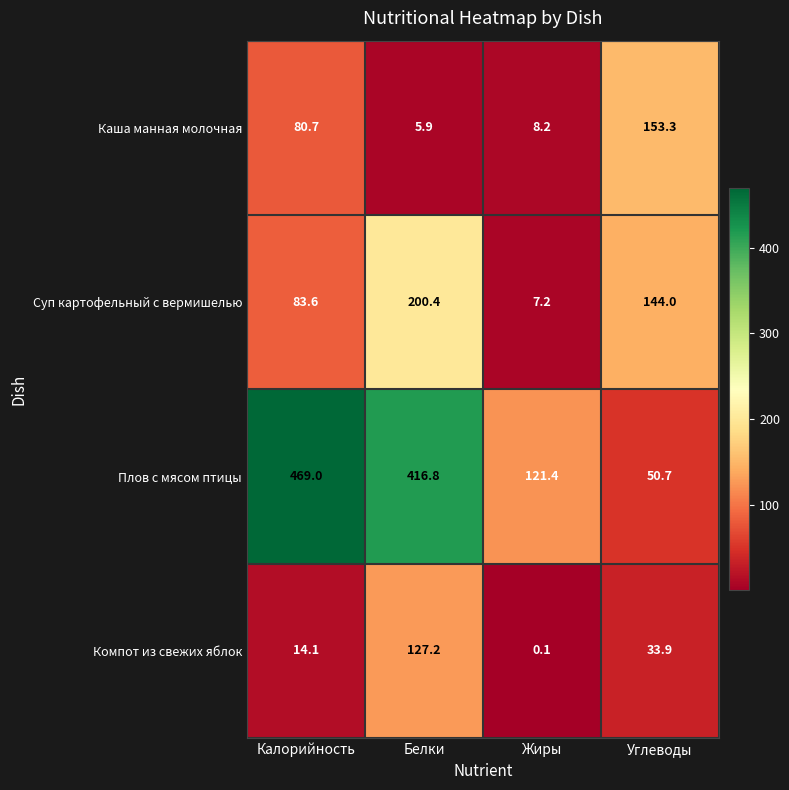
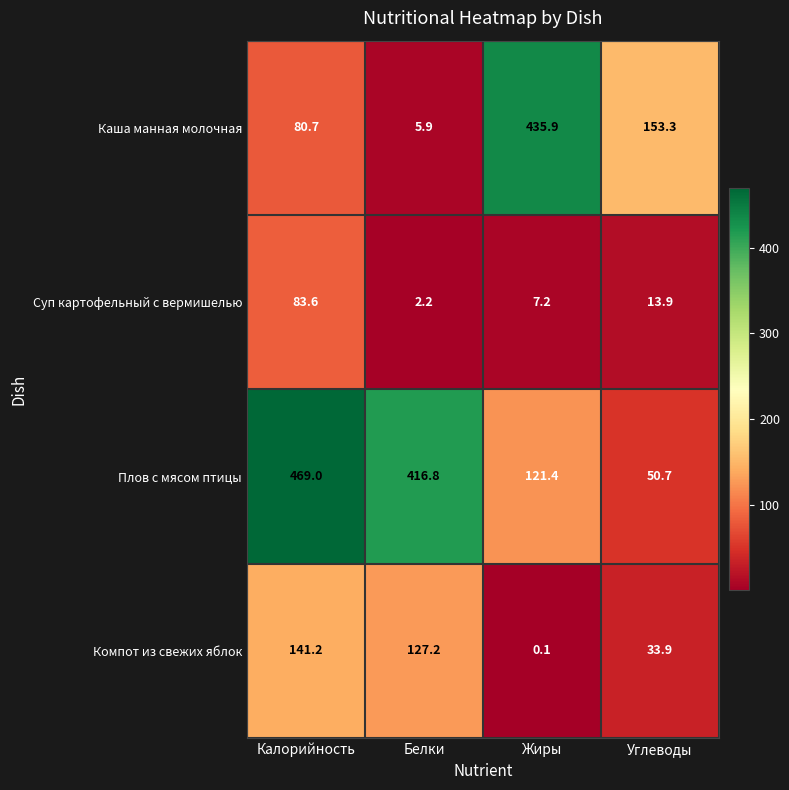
Каша манная молочная, Жиры: 8.2 -> 435.9
Суп картофельный с вермишелью, Белки: 200.4 -> 2.2
Суп картофельный с вермишелью, Углеводы: 144.0 -> 13.9
Компот из свежих яблок, Калорийность: 14.1 -> 141.2
